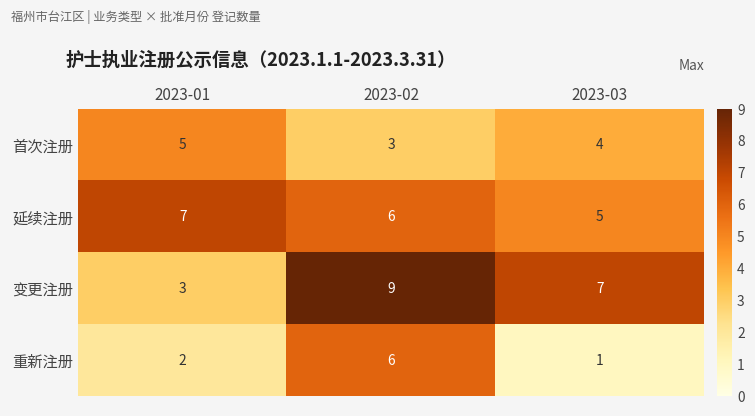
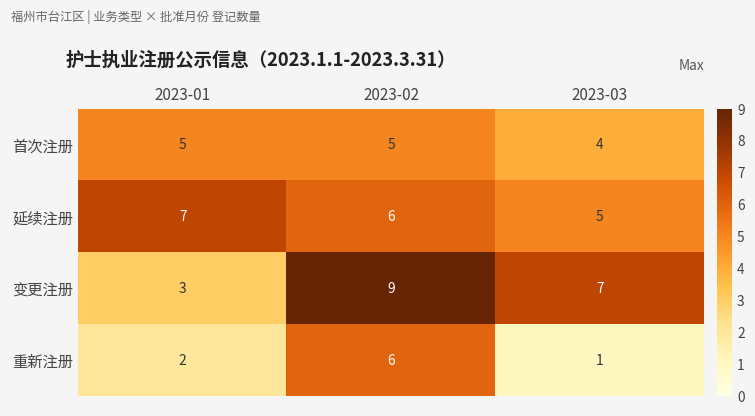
首次注册, 2023-02: 3 -> 5
